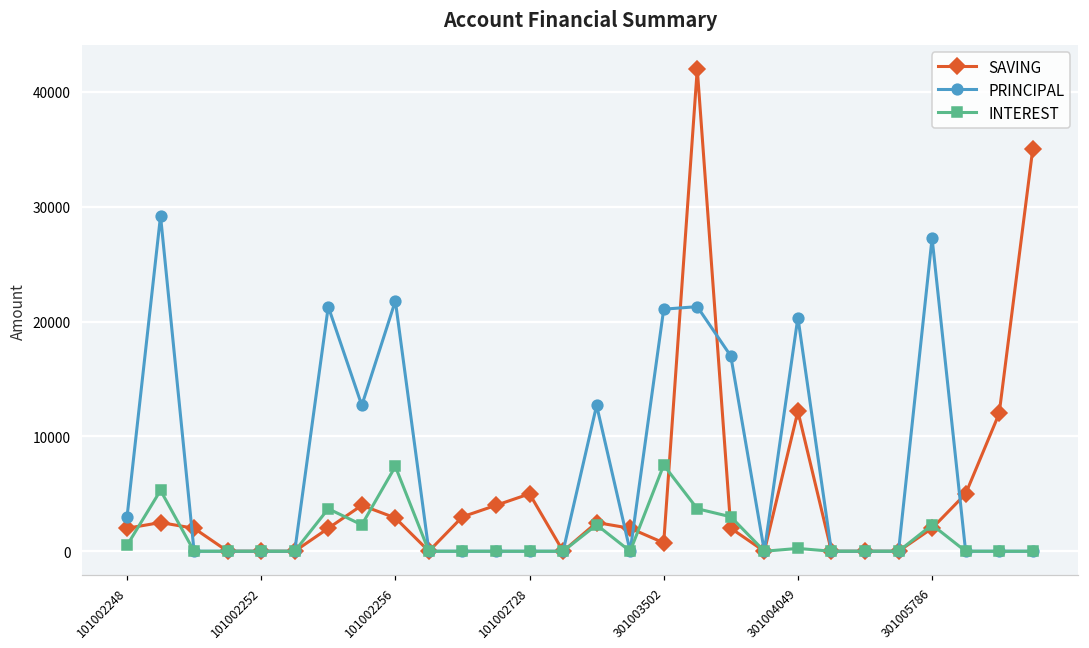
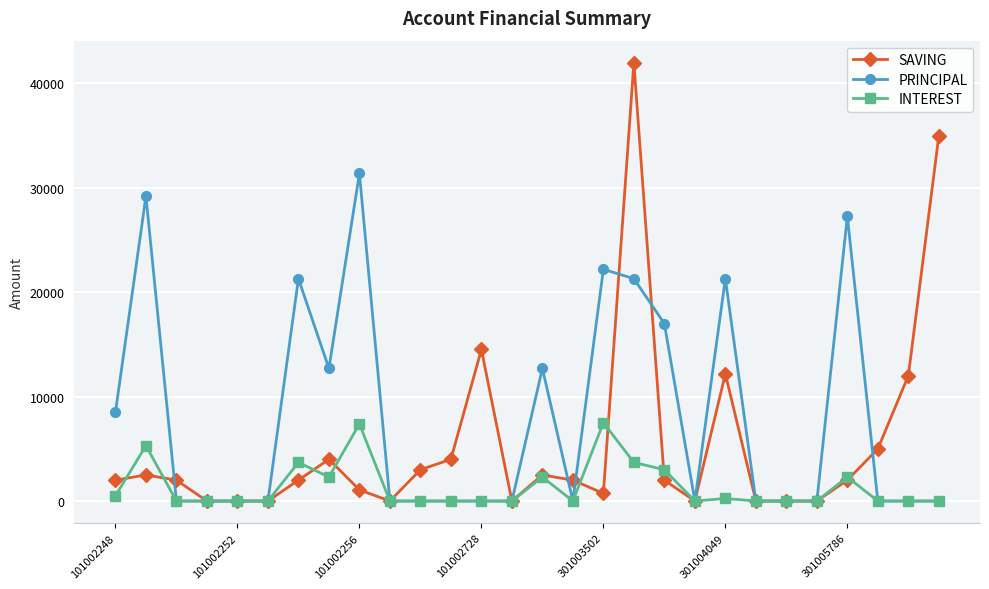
PRINCIPAL, 101002248: 2900 -> 8500
SAVING, 101002256: 2900 -> 1100
PRINCIPAL, 101002256: 21800 -> 31400
SAVING, 101002728: 5000 -> 14500
PRINCIPAL, 301003502: 21100 -> 22200
PRINCIPAL, 301004049: 20400 -> 21300
